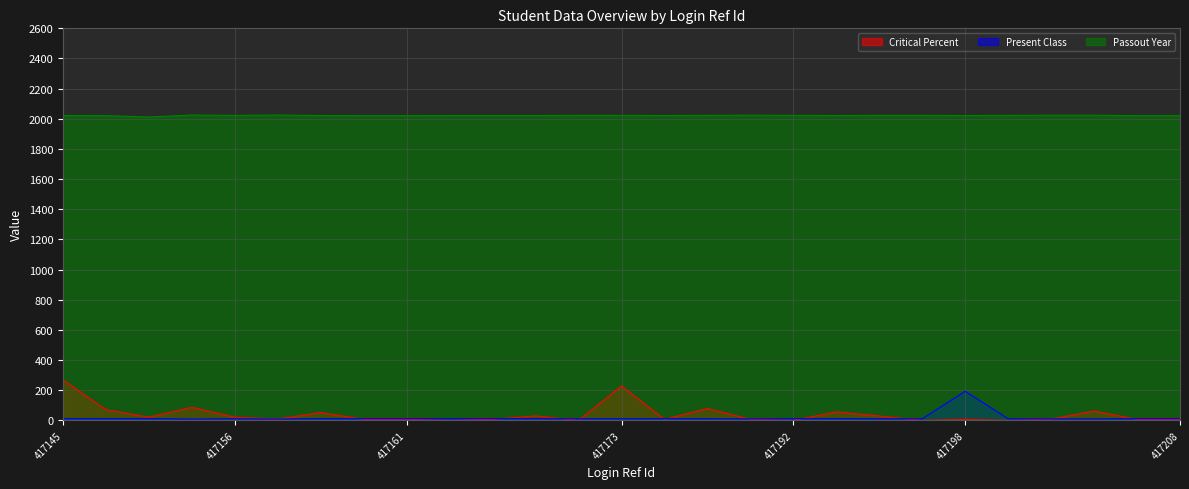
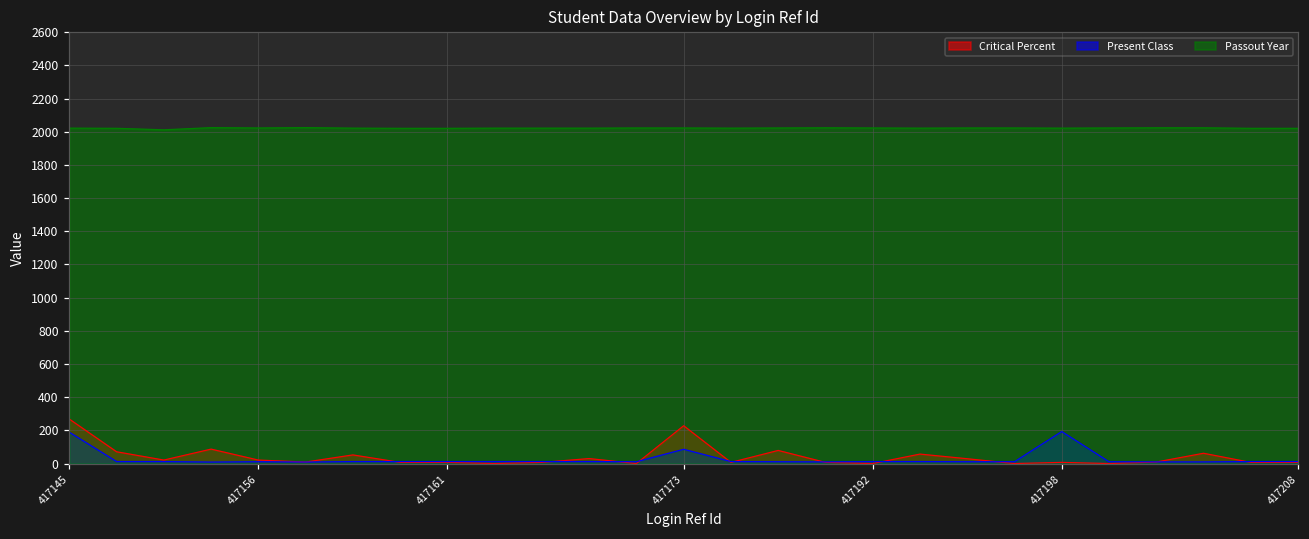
Present Class, 417145: 10 -> 190
Present Class, 417173: 10 -> 90
